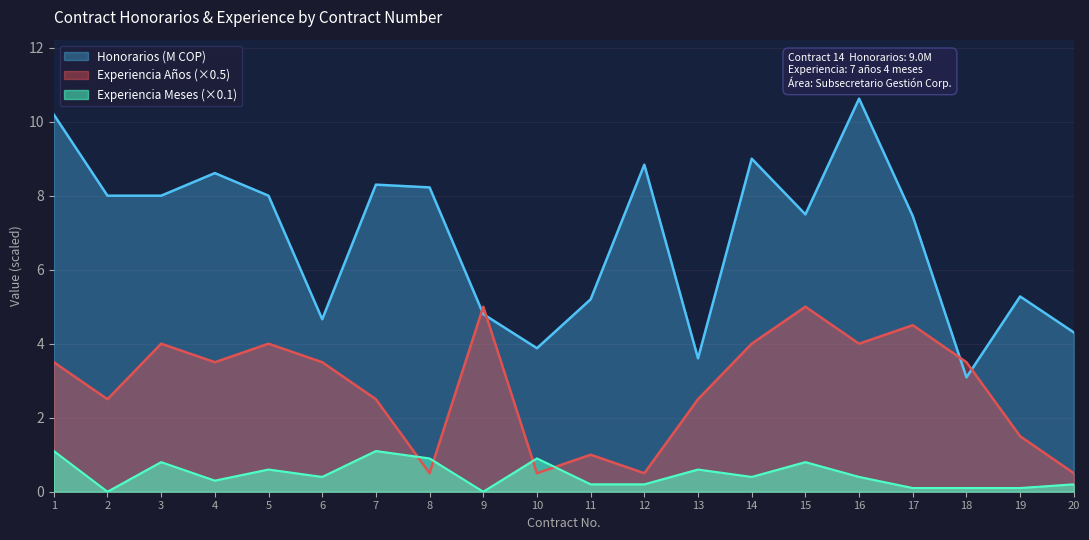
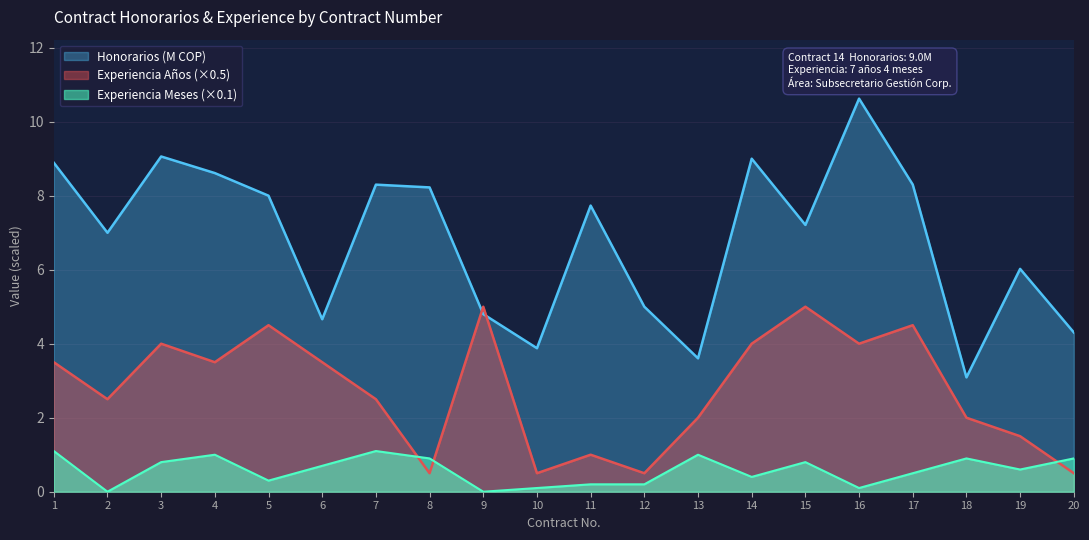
Honorarios (M COP), 1: 10.2 -> 8.9
Honorarios (M COP), 2: 8.0 -> 7.0
Honorarios (M COP), 3: 8.0 -> 9.1
Experiencia Meses (×0.1), 4: 0.3 -> 1.0
Experiencia Años (×0.5), 5: 4.0 -> 4.5
Experiencia Meses (×0.1), 5: 0.6 -> 0.3
Experiencia Meses (×0.1), 6: 0.4 -> 0.7
Experiencia Meses (×0.1), 10: 0.9 -> 0.1
Honorarios (M COP), 11: 5.2 -> 7.7
Honorarios (M COP), 12: 8.8 -> 5.0
Experiencia Años (×0.5), 13: 2.5 -> 2.0
Experiencia Meses (×0.1), 13: 0.6 -> 1.0
Honorarios (M COP), 15: 7.5 -> 7.2
Experiencia Meses (×0.1), 16: 0.4 -> 0.1
Honorarios (M COP), 17: 7.4 -> 8.3
Experiencia Meses (×0.1), 17: 0.1 -> 0.5
Experiencia Años (×0.5), 18: 3.5 -> 2.0
Experiencia Meses (×0.1), 18: 0.1 -> 0.9
Honorarios (M COP), 19: 5.3 -> 6.0
Experiencia Meses (×0.1), 19: 0.1 -> 0.6
Experiencia Meses (×0.1), 20: 0.2 -> 0.9
